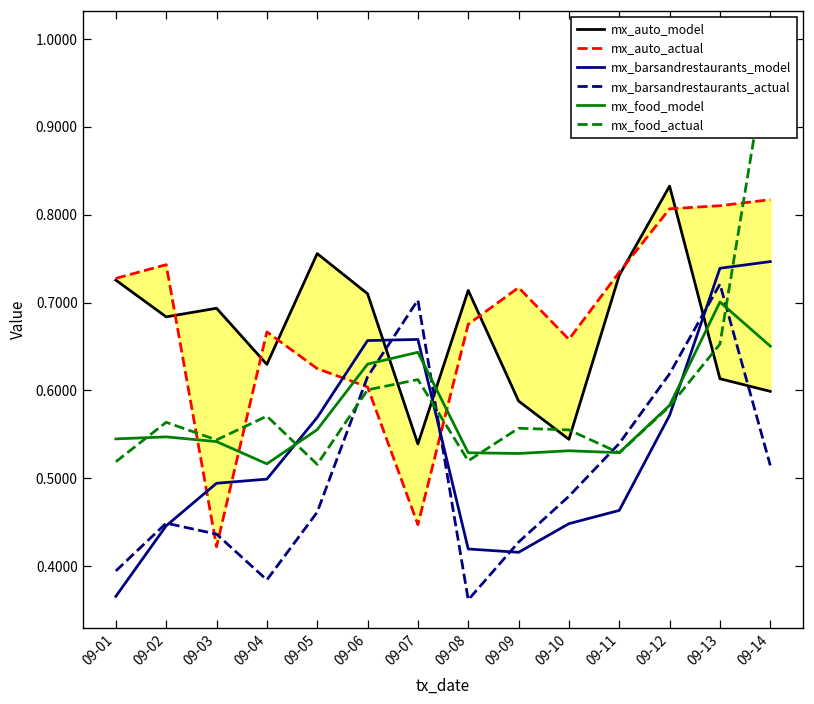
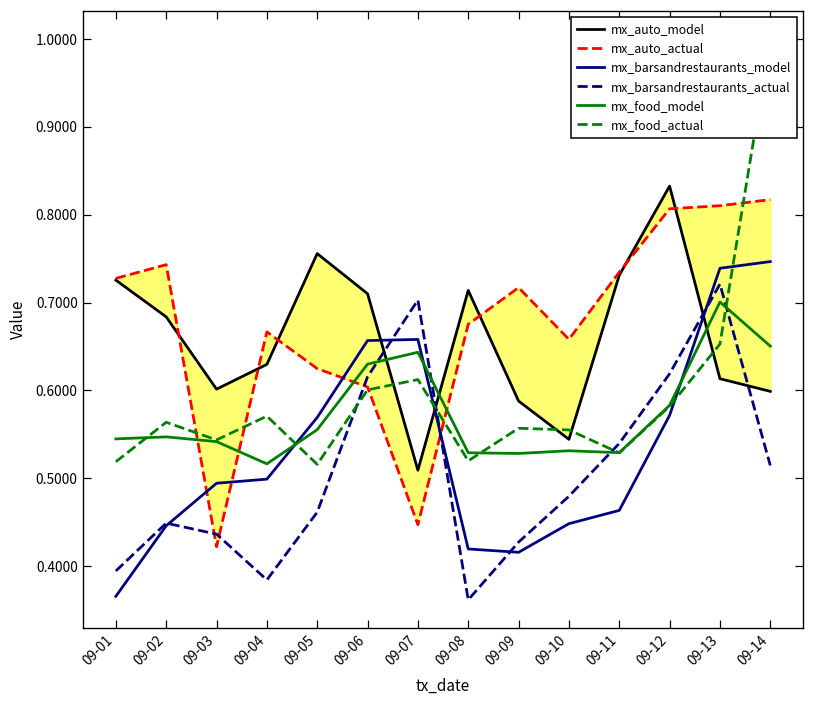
mx_auto_model, 09-03: 0.69 -> 0.60
mx_auto_model, 09-07: 0.54 -> 0.51
